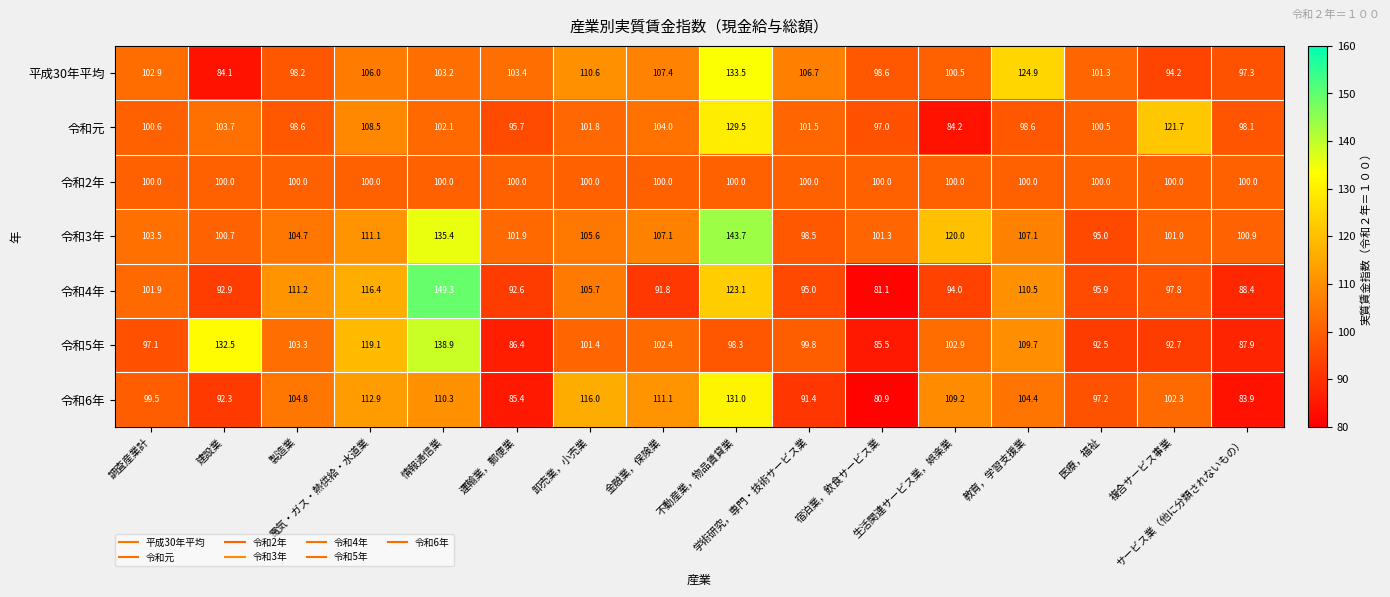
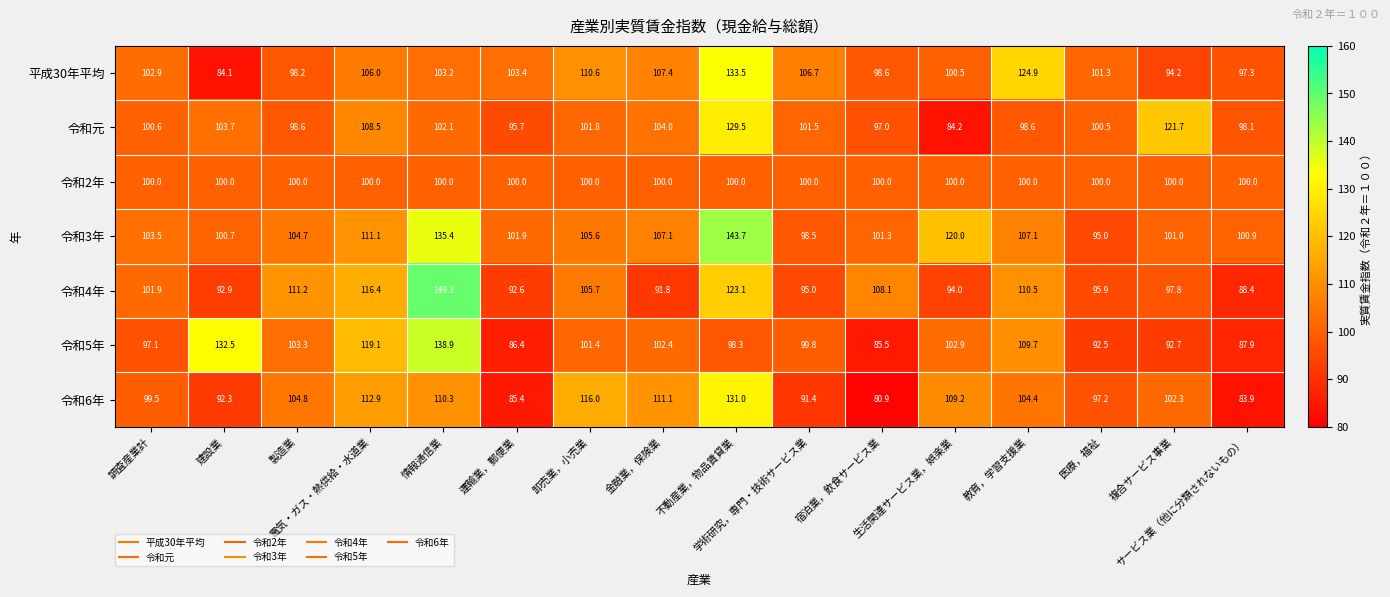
令和4年, 宿泊業，飲食サービス業: 81.1 -> 108.1
